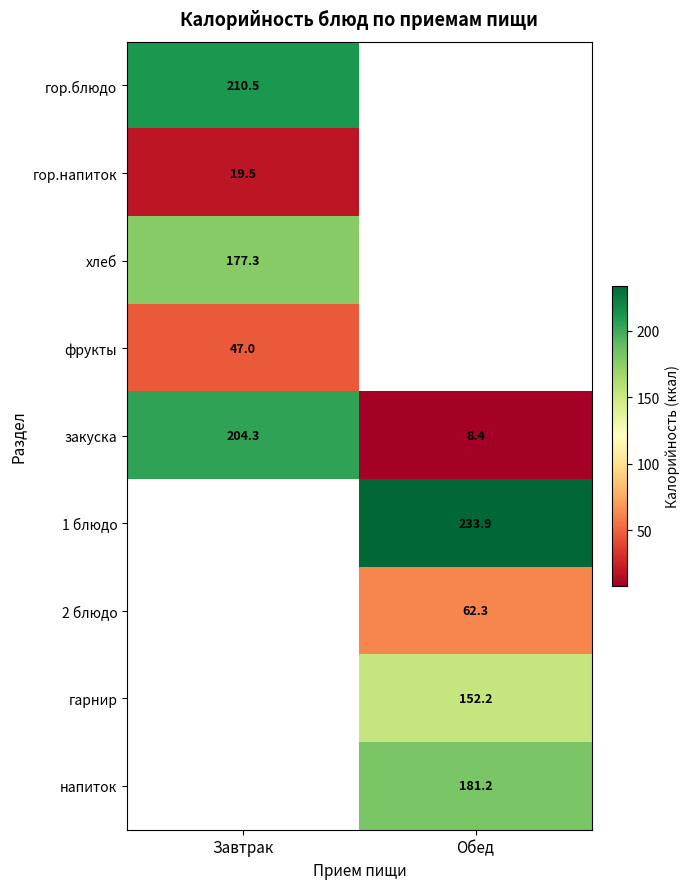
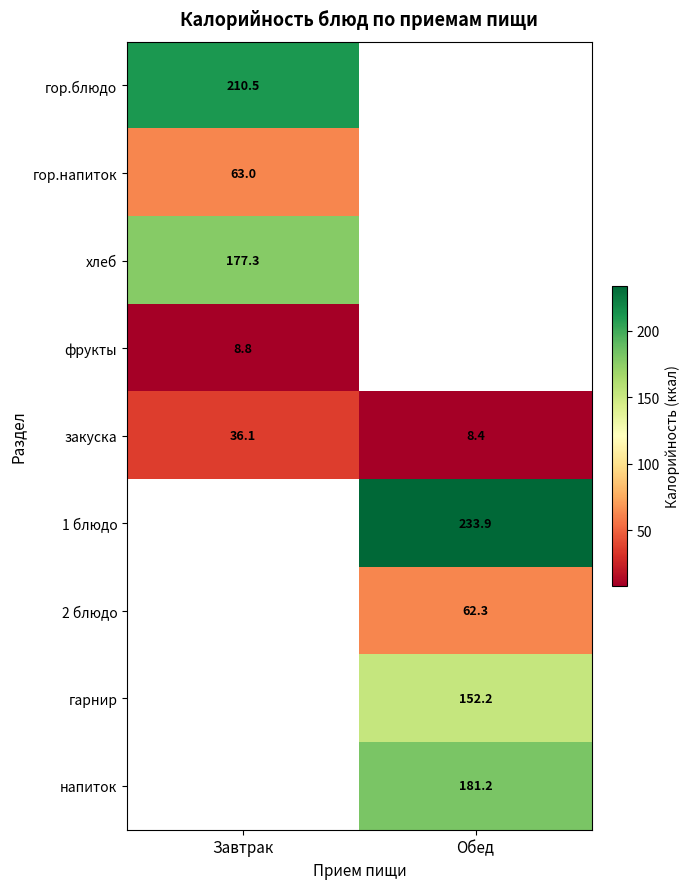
гор.напиток, Завтрак: 19.5 -> 63.0
фрукты, Завтрак: 47.0 -> 8.8
закуска, Завтрак: 204.3 -> 36.1
